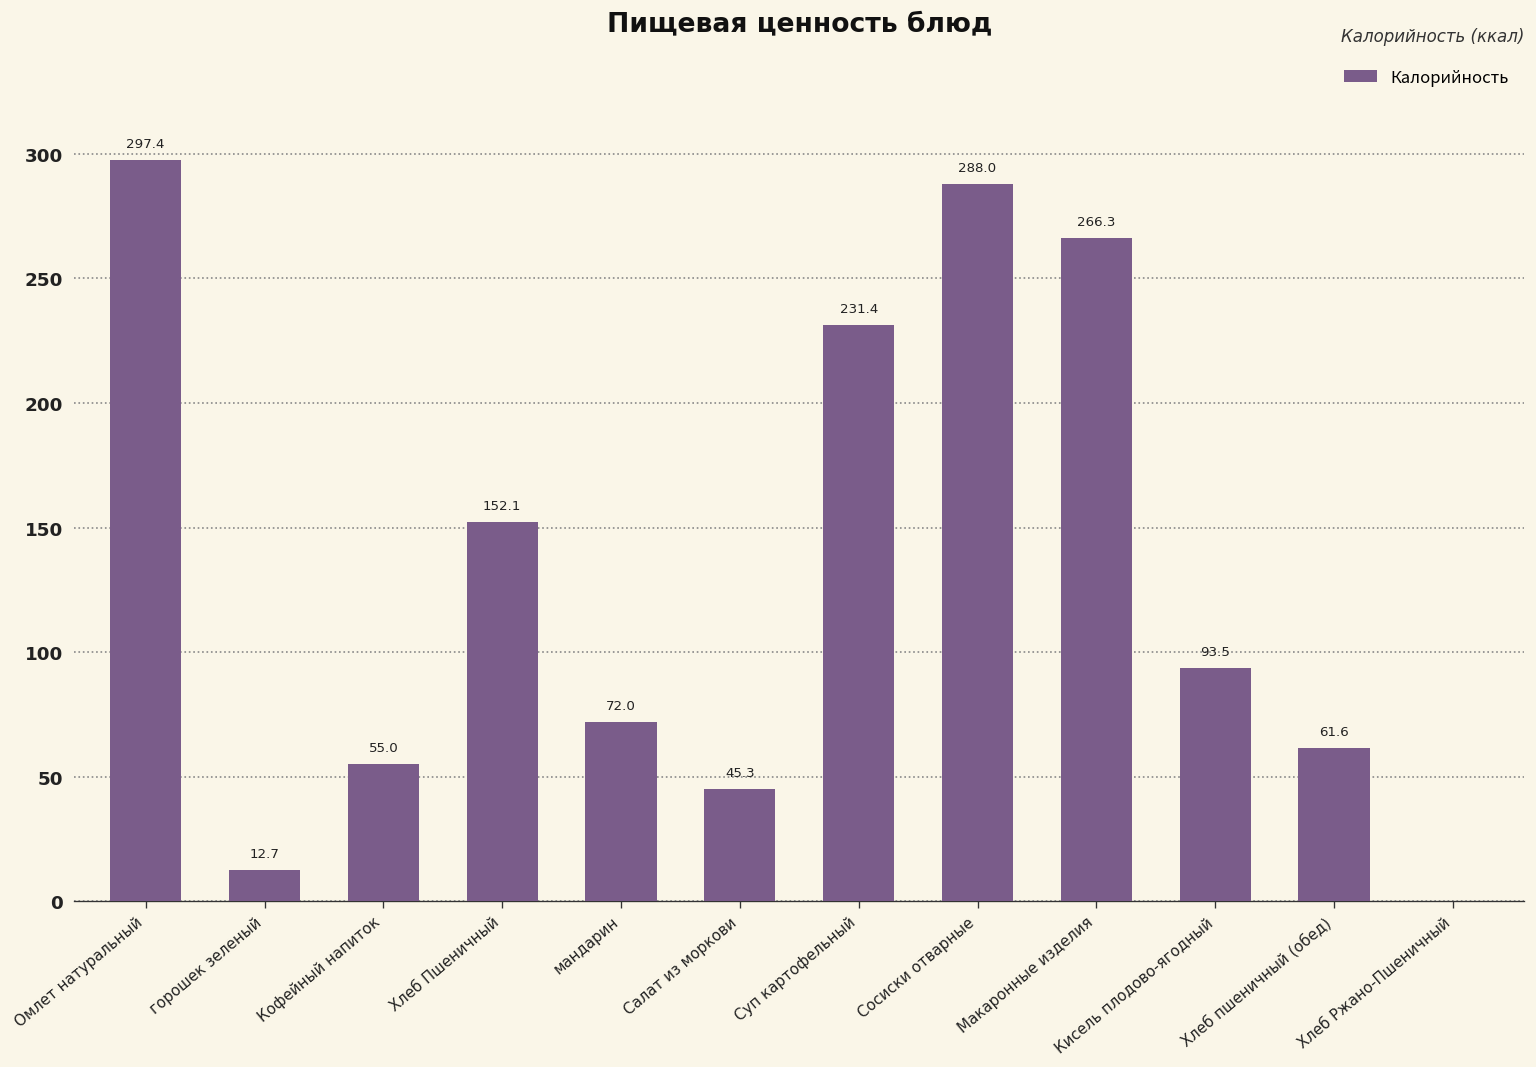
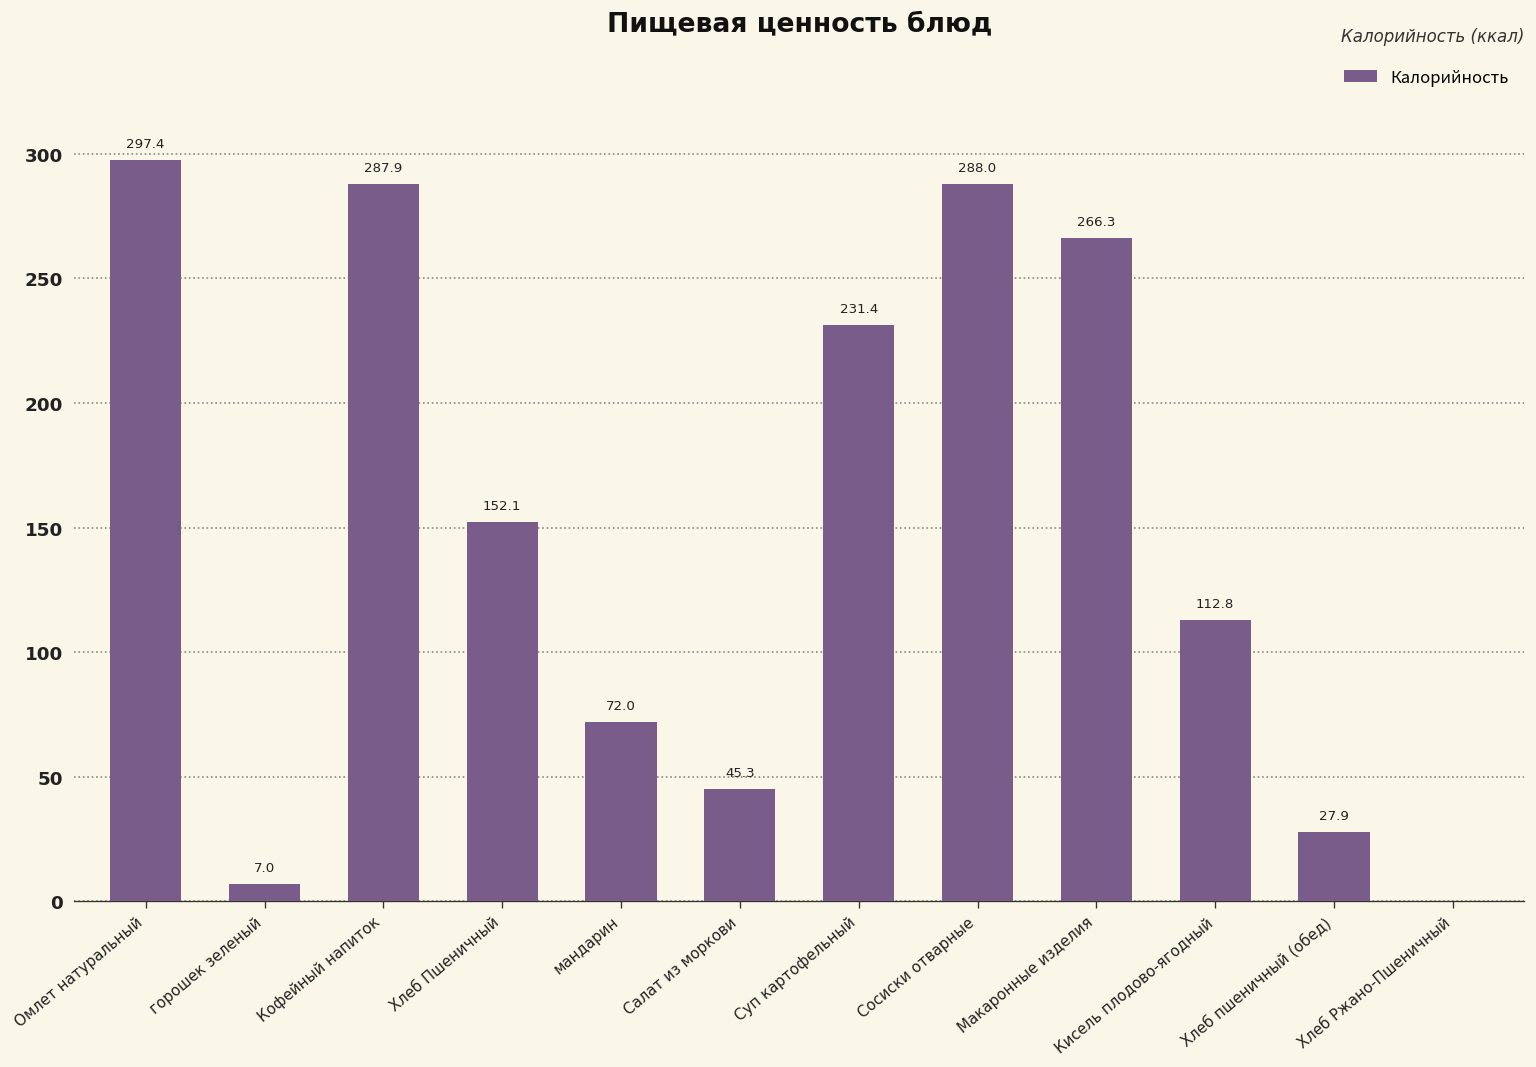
горошек зеленый: 12.7 -> 7.0
Кофейный напиток: 55.0 -> 287.9
Кисель плодово-ягодный: 93.5 -> 112.8
Хлеб пшеничный (обед): 61.6 -> 27.9
